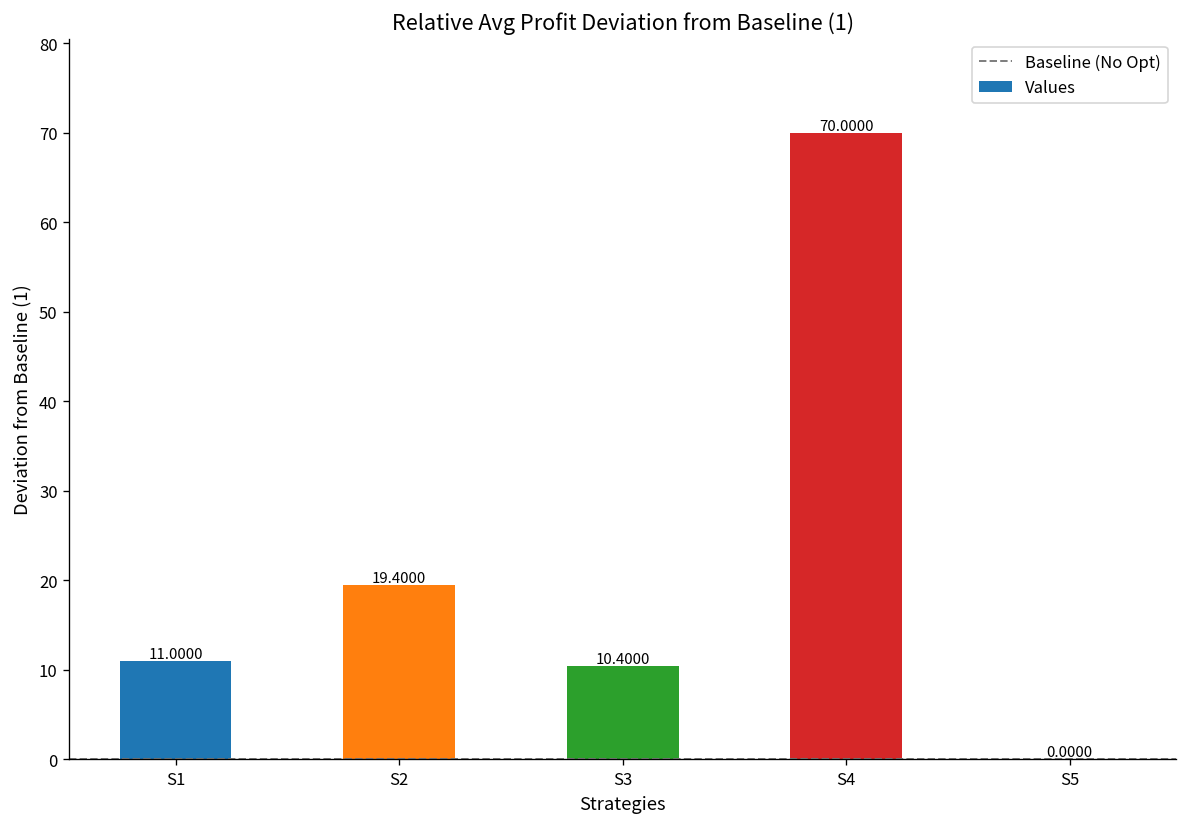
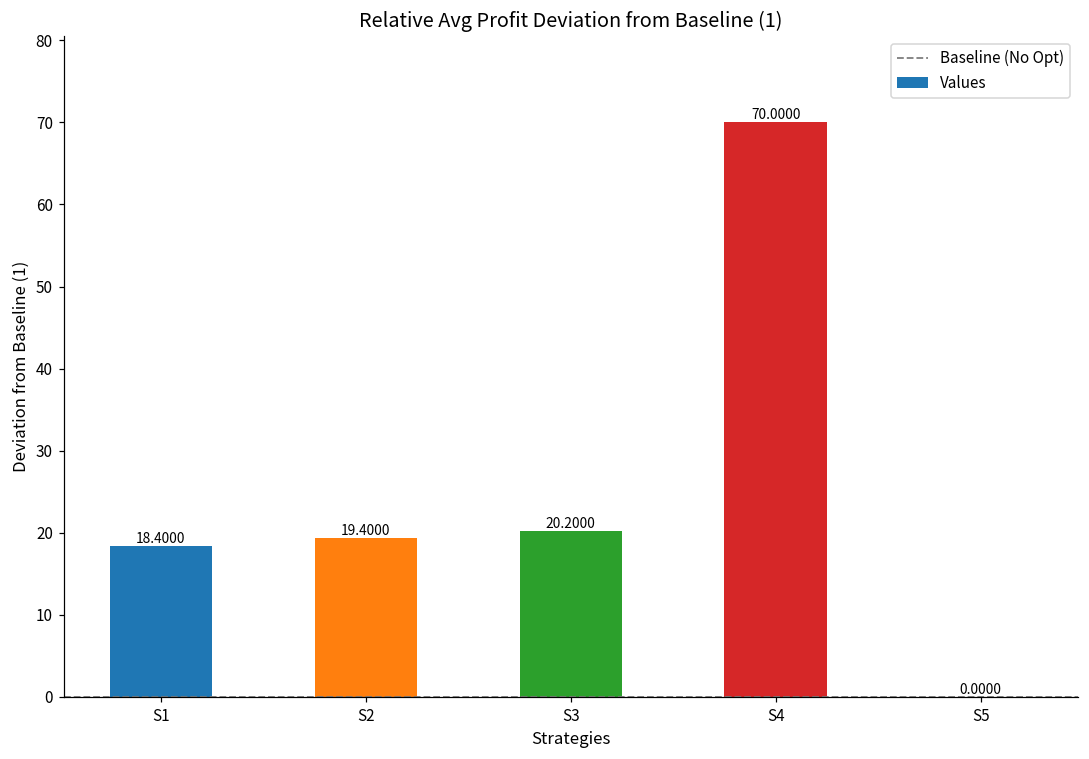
S1: 11.0000 -> 18.4000
S3: 10.4000 -> 20.2000
